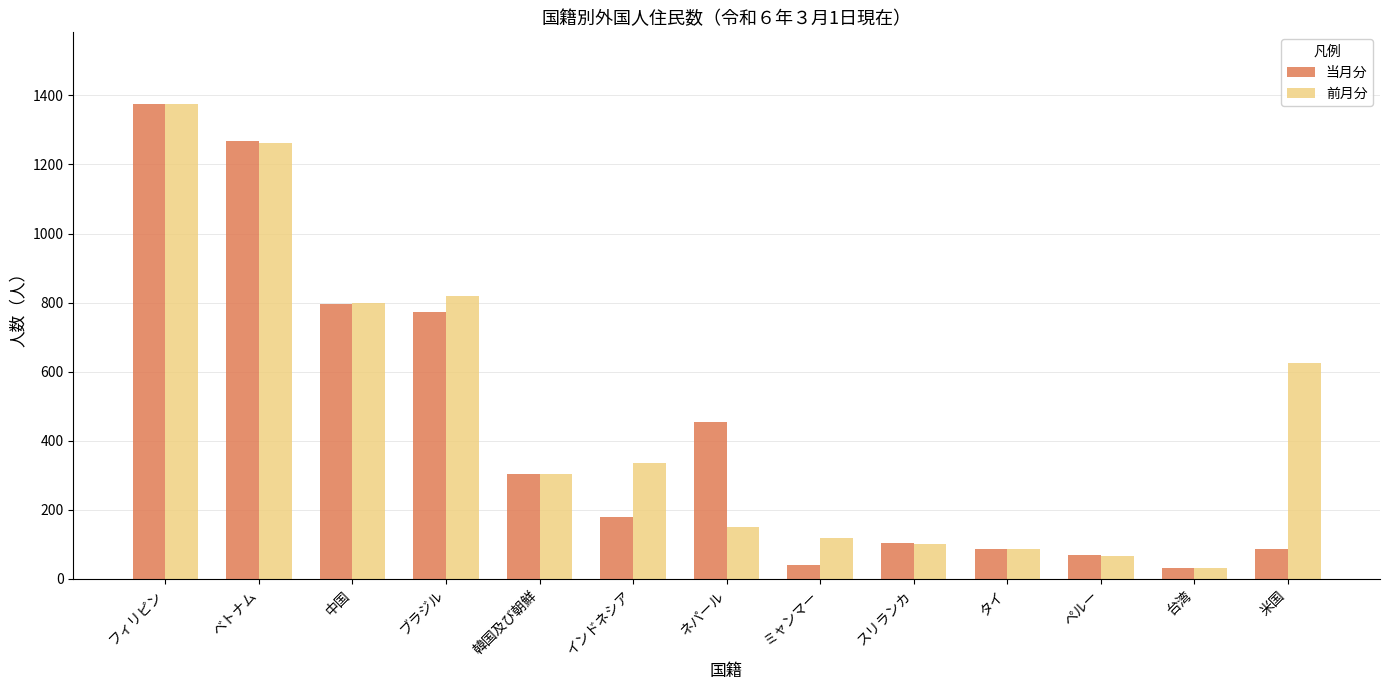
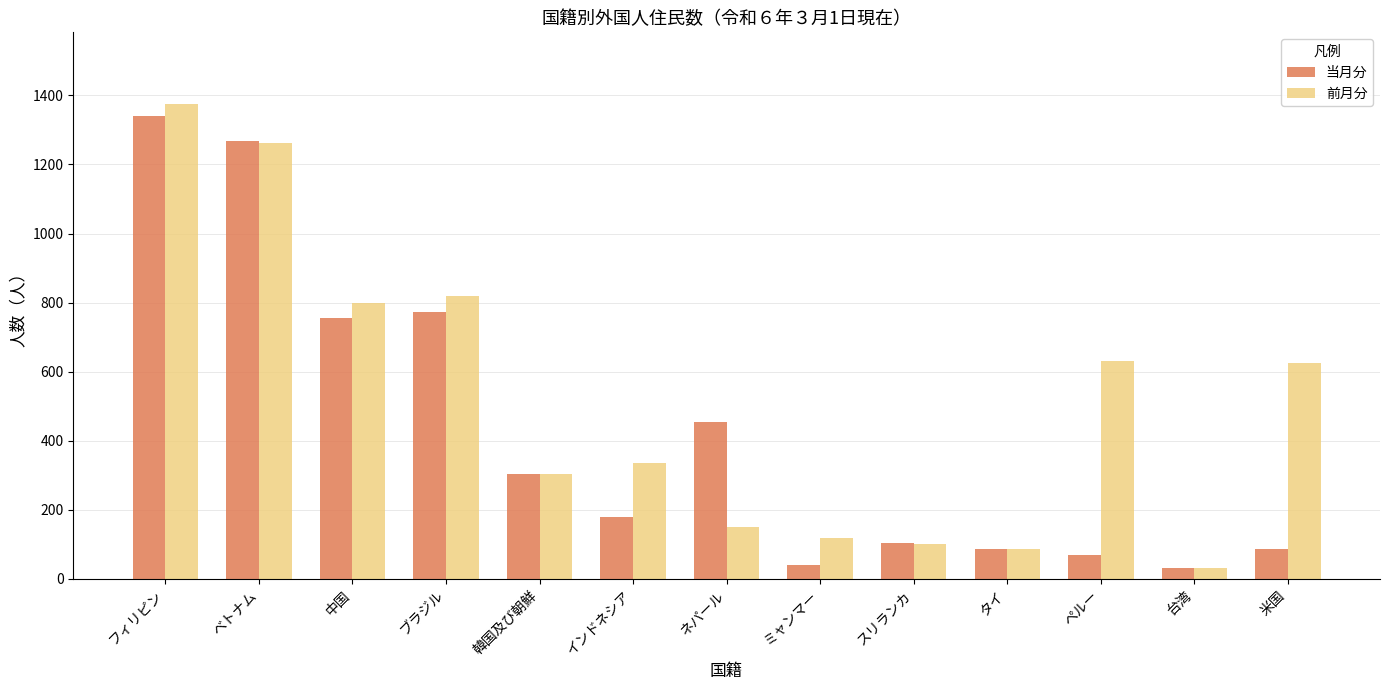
当月分, フィリピン: 1370 -> 1340
当月分, 中国: 800 -> 750
前月分, ペルー: 70 -> 630
